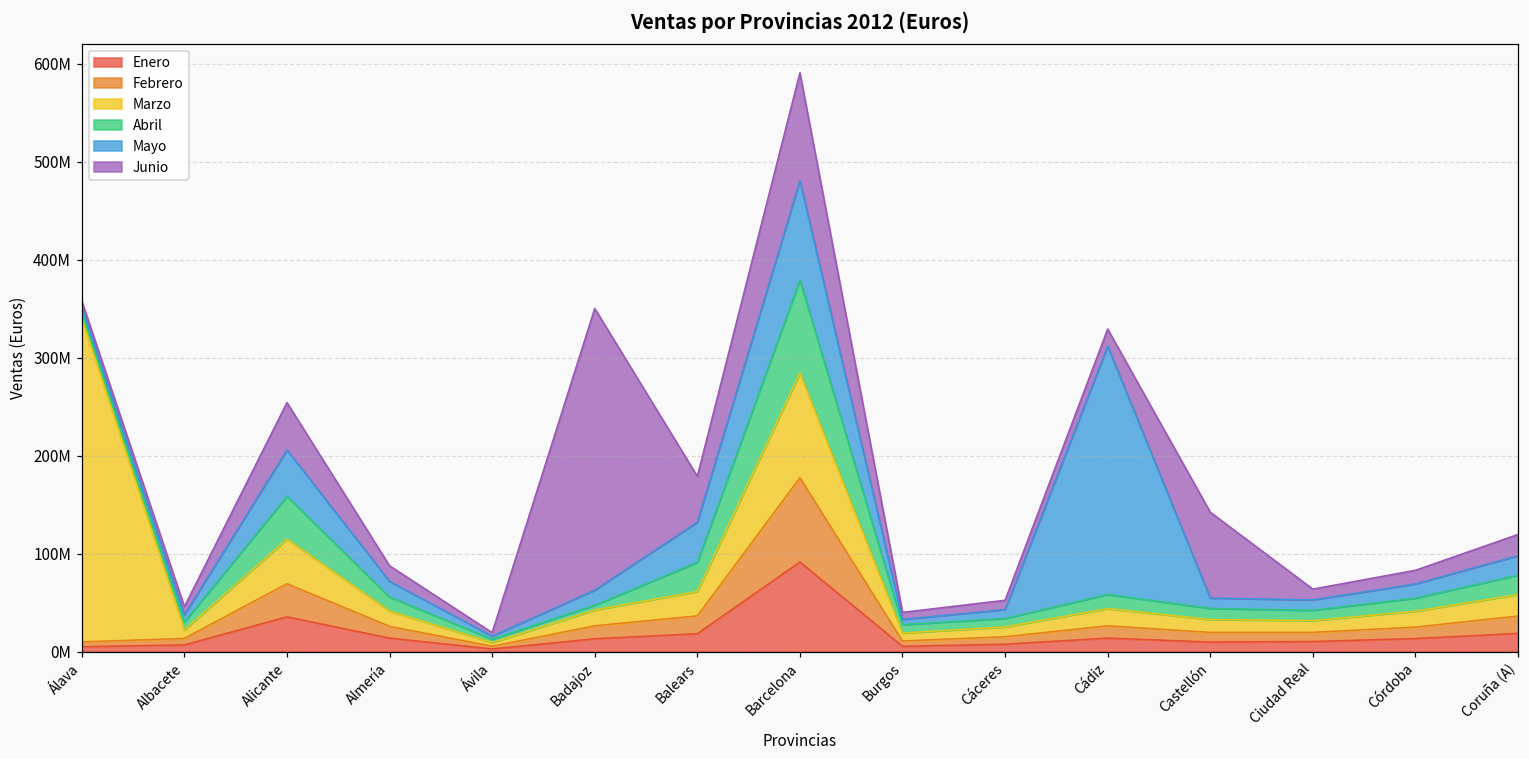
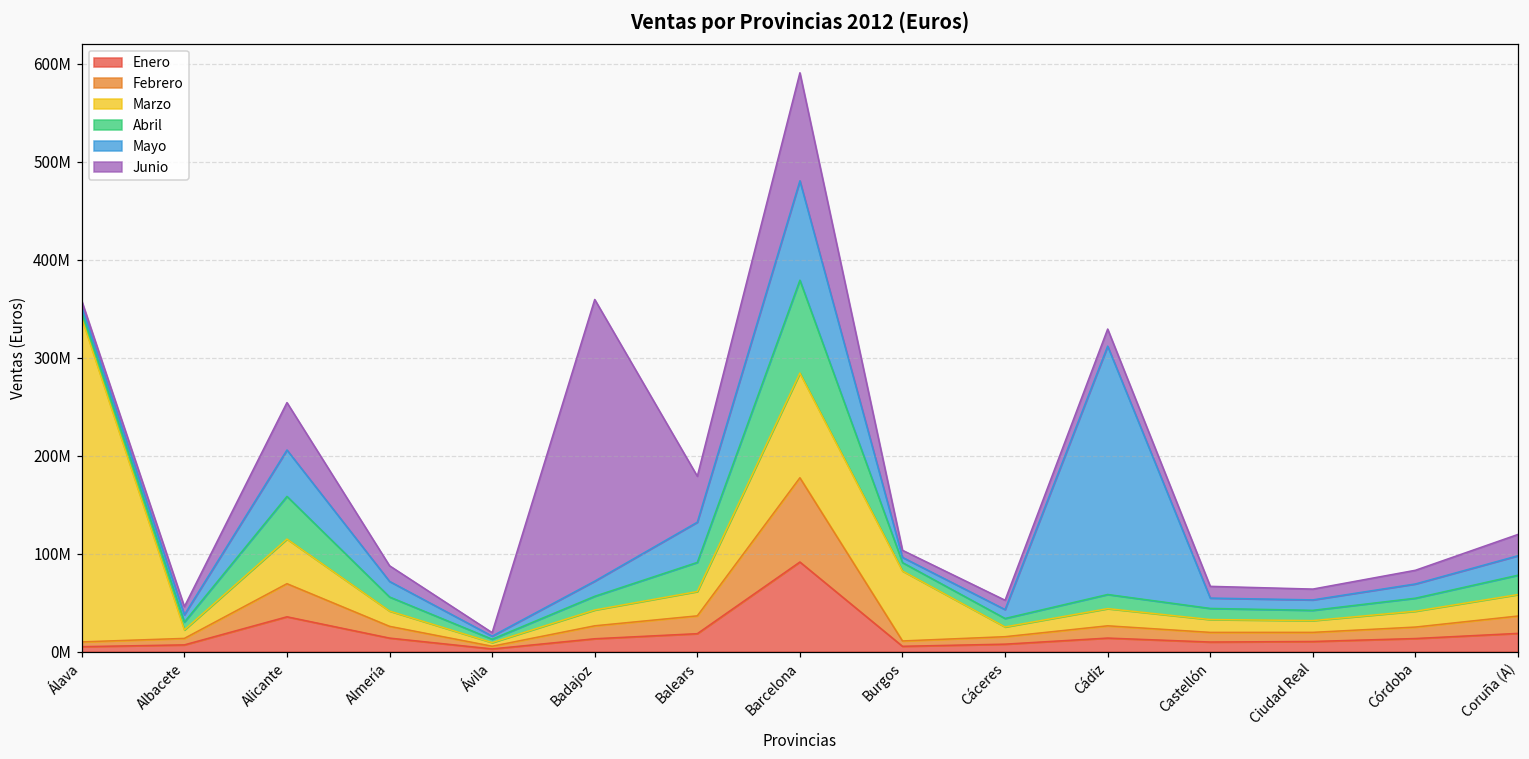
Abril, Badajoz: 0 -> 10000000
Marzo, Burgos: 10000000 -> 70000000
Junio, Castellón: 90000000 -> 10000000
